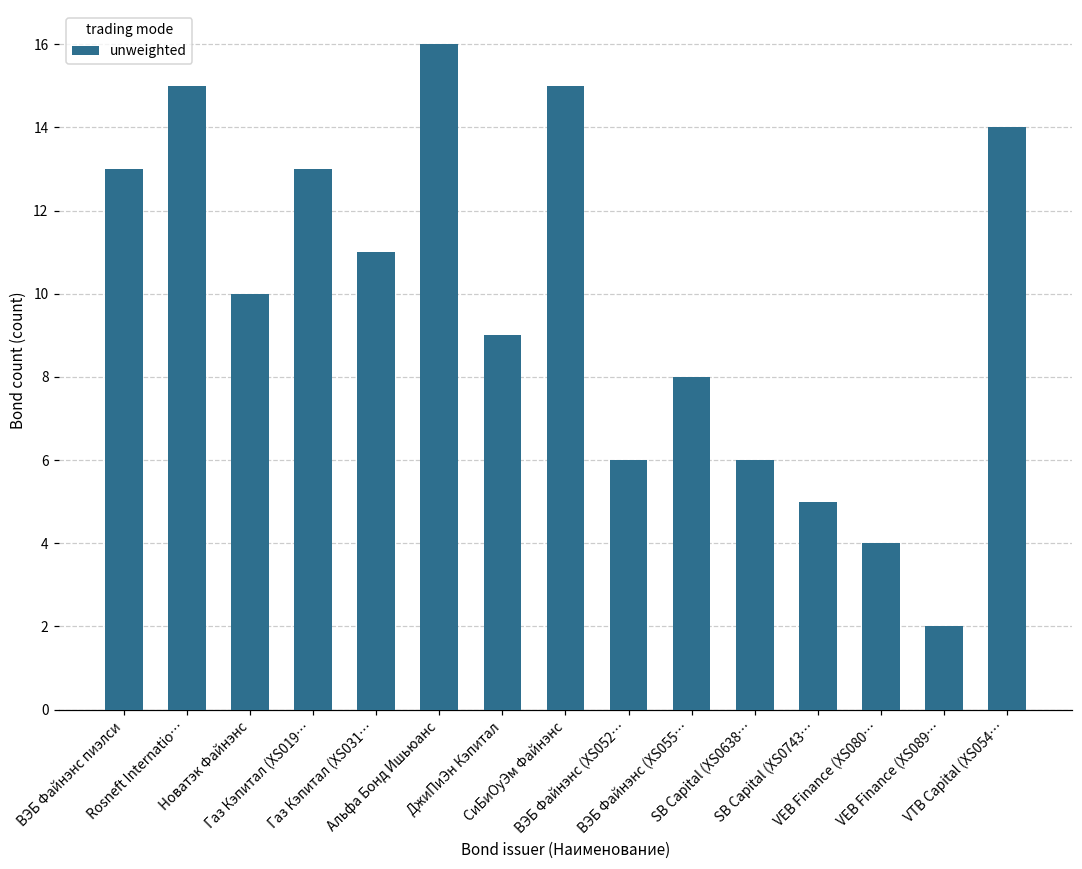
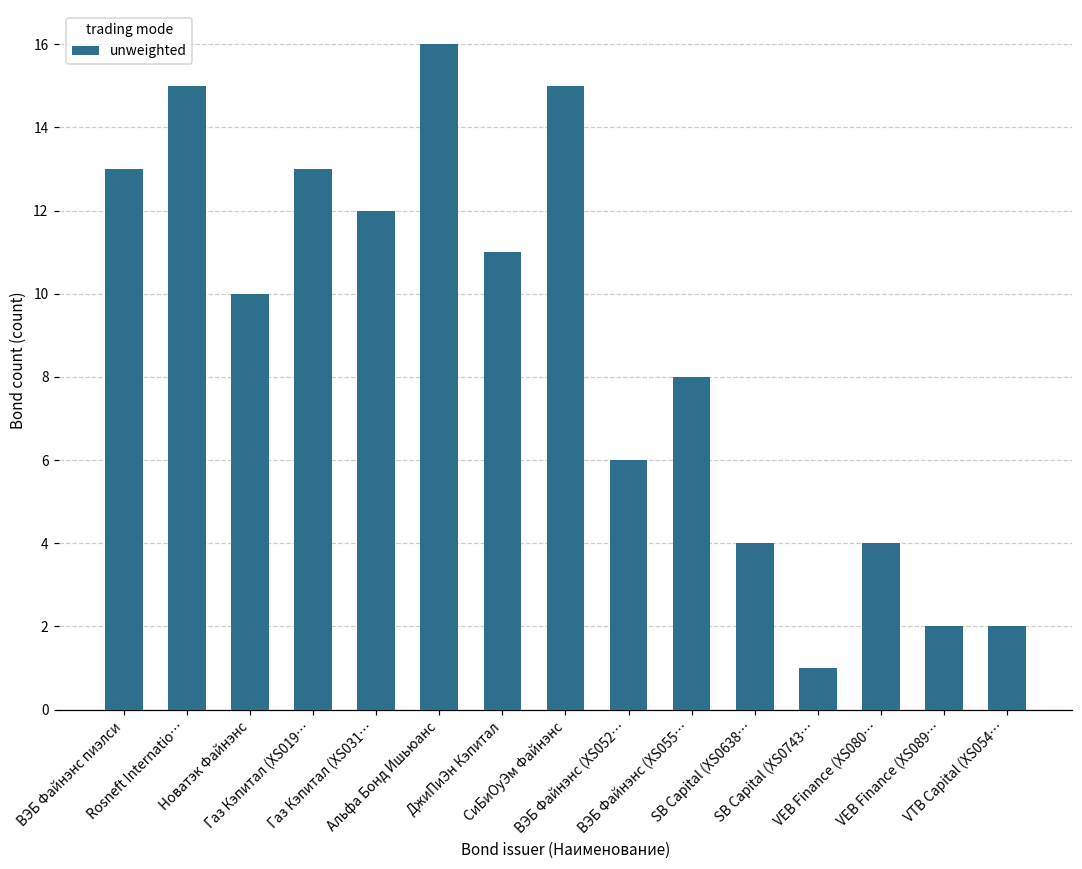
Газ Кэпитал (XS031…: 11 -> 12
ДжиПиЭн Кэпитал: 9 -> 11
SB Capital (XS0638…: 6 -> 4
SB Capital (XS0743…: 5 -> 1
VTB Capital (XS054…: 14 -> 2
